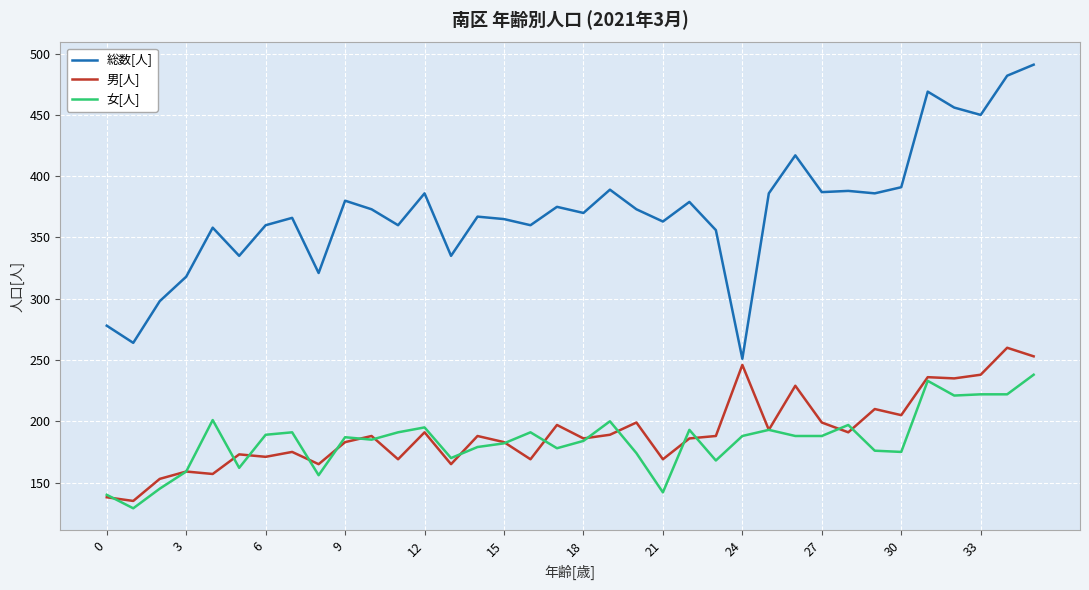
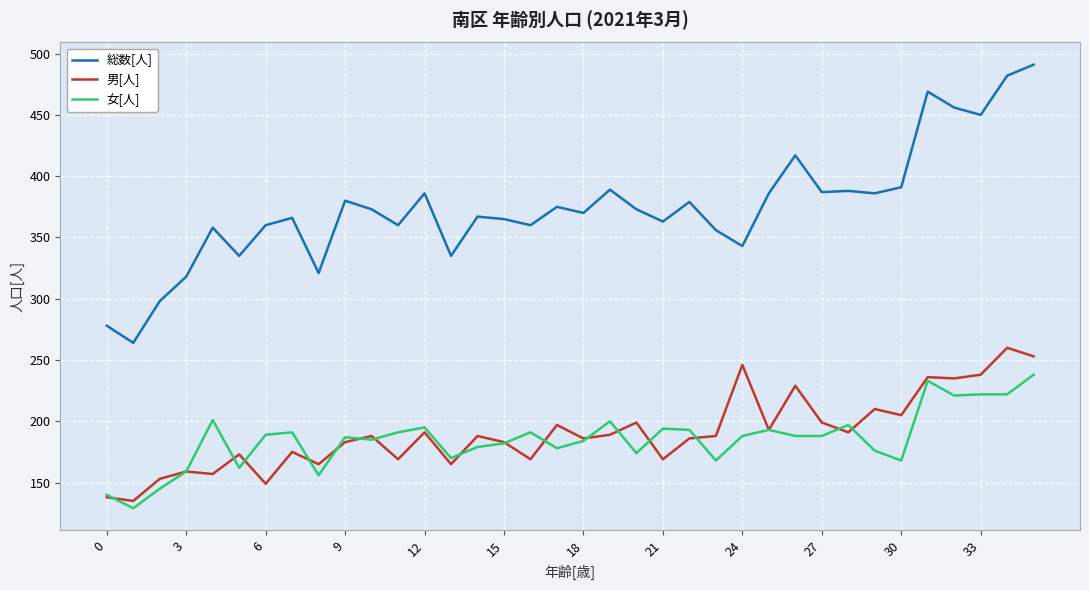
男[人], 6: 171 -> 149
女[人], 21: 142 -> 194
総数[人], 24: 251 -> 343
女[人], 30: 175 -> 168
